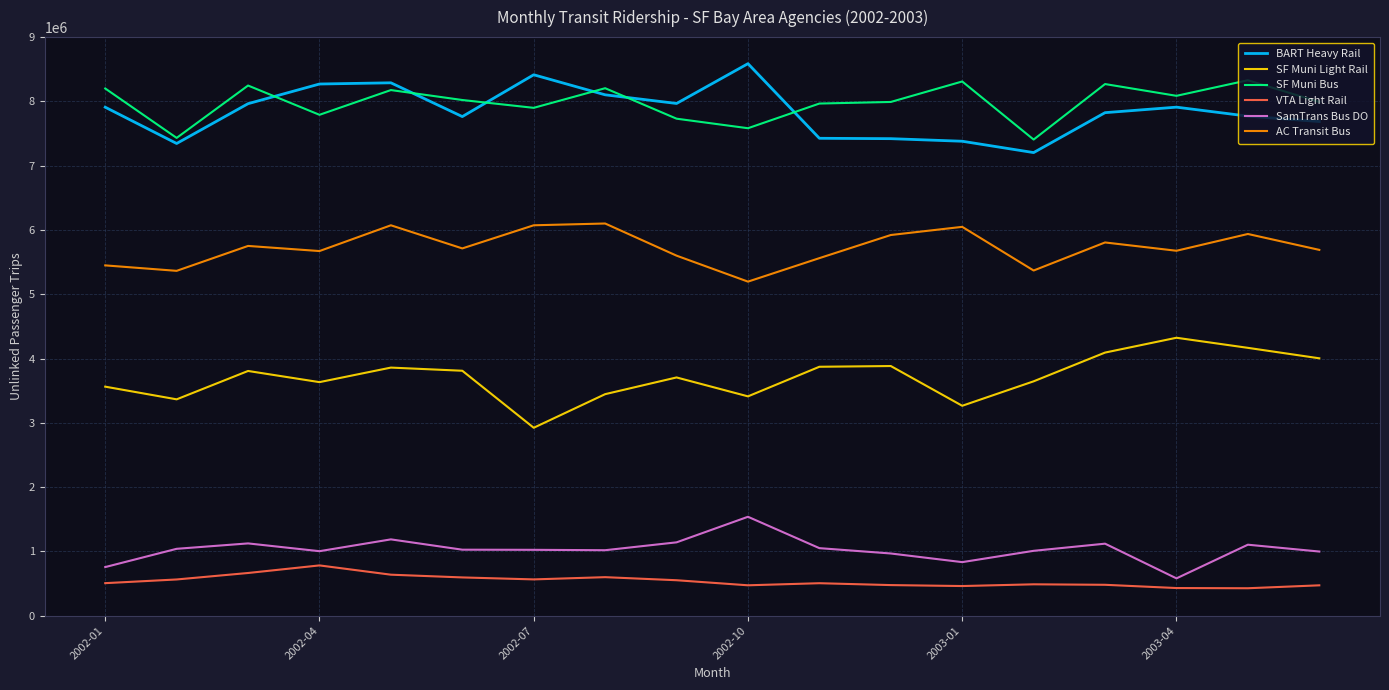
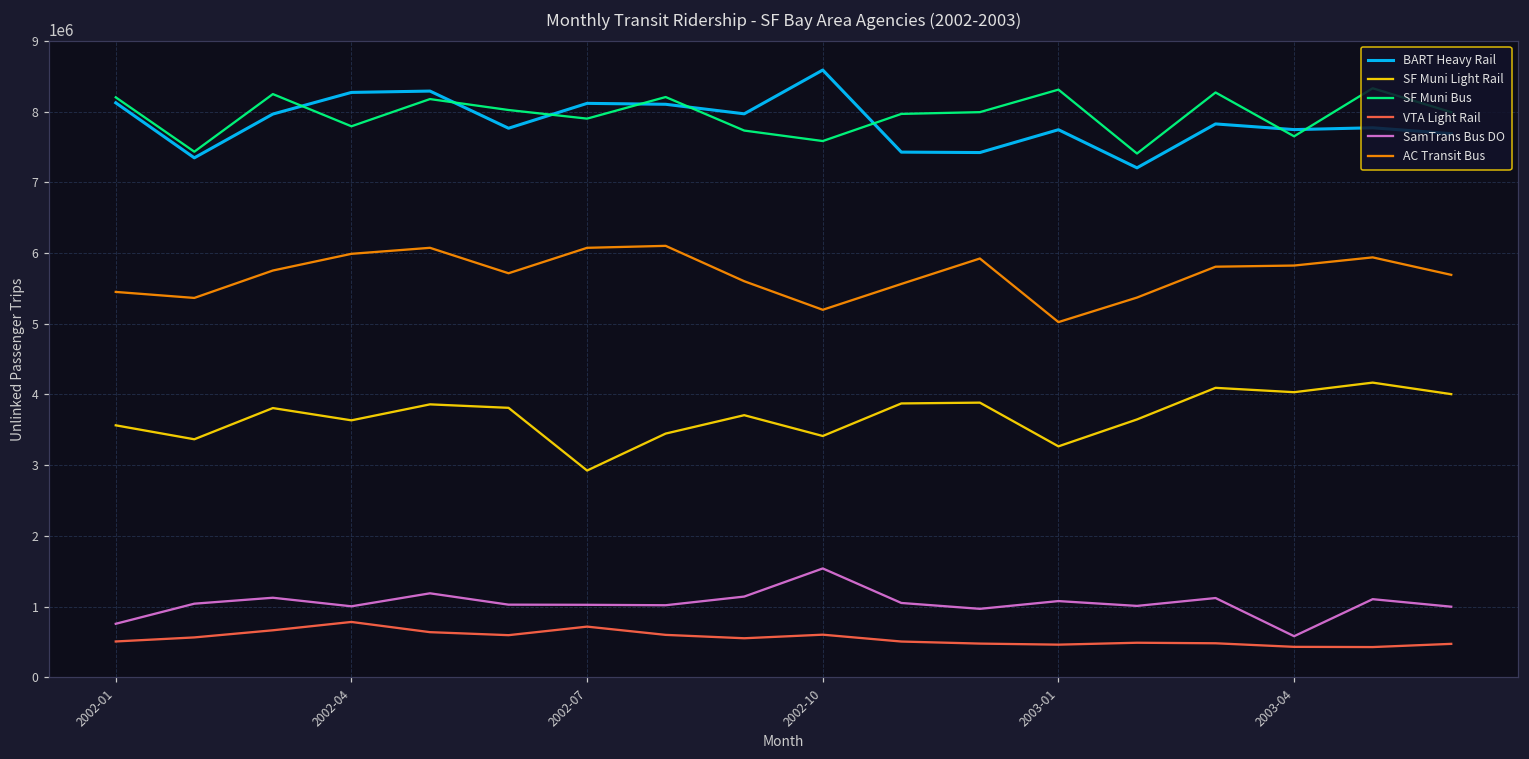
BART Heavy Rail, 2002-01: 7900000 -> 8100000
AC Transit Bus, 2002-04: 5700000 -> 6000000
BART Heavy Rail, 2002-07: 8400000 -> 8100000
VTA Light Rail, 2002-07: 600000 -> 700000
VTA Light Rail, 2002-10: 500000 -> 600000
BART Heavy Rail, 2003-01: 7400000 -> 7700000
SamTrans Bus DO, 2003-01: 800000 -> 1100000
AC Transit Bus, 2003-01: 6000000 -> 5000000
BART Heavy Rail, 2003-04: 7900000 -> 7700000
SF Muni Light Rail, 2003-04: 4300000 -> 4000000
SF Muni Bus, 2003-04: 8100000 -> 7600000
AC Transit Bus, 2003-04: 5700000 -> 5800000
